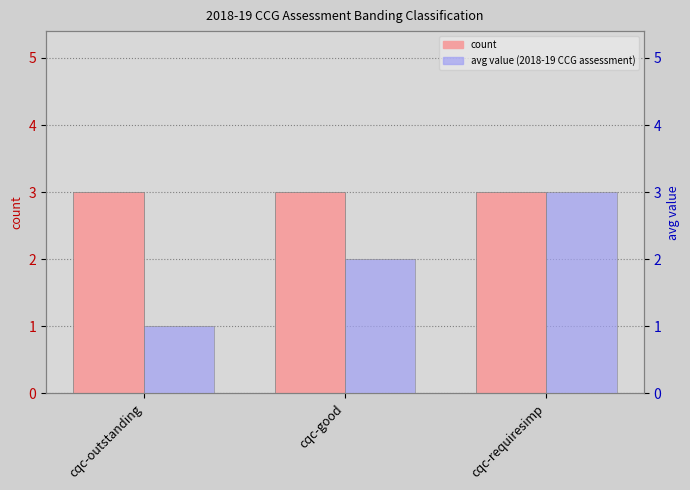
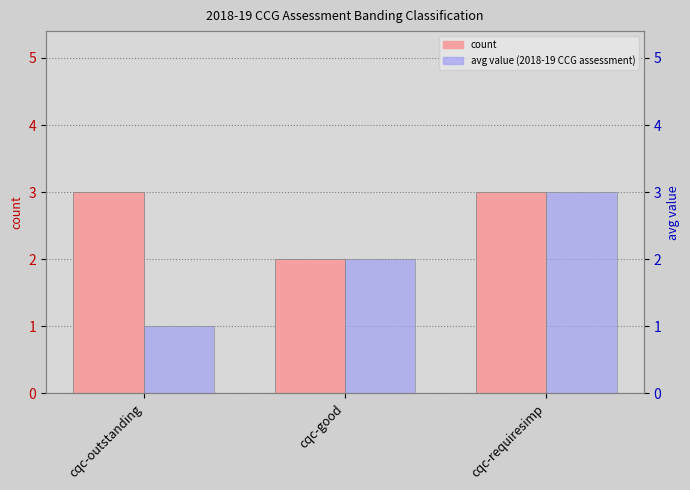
count, cqc-good: 3 -> 2
